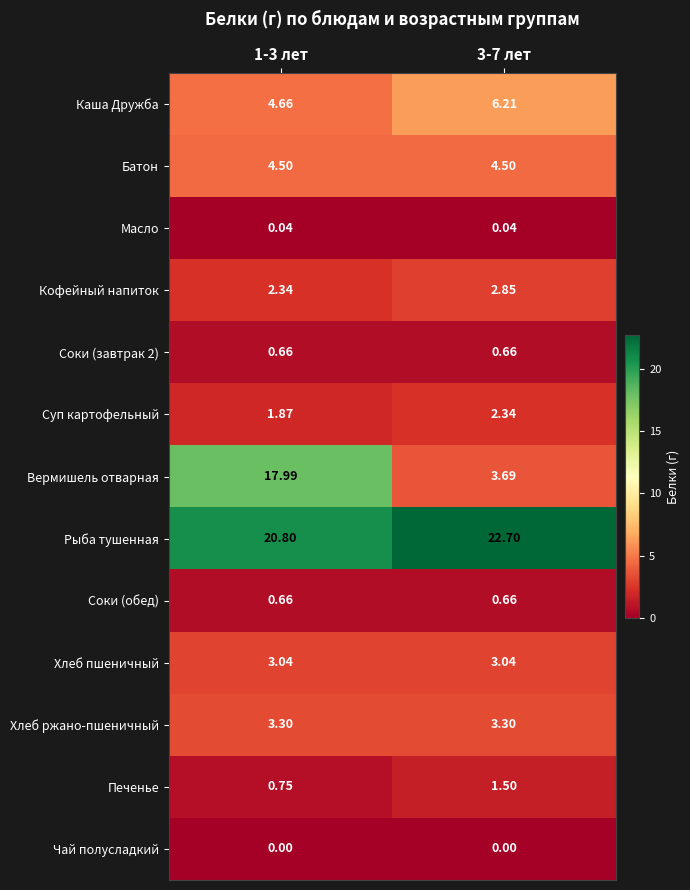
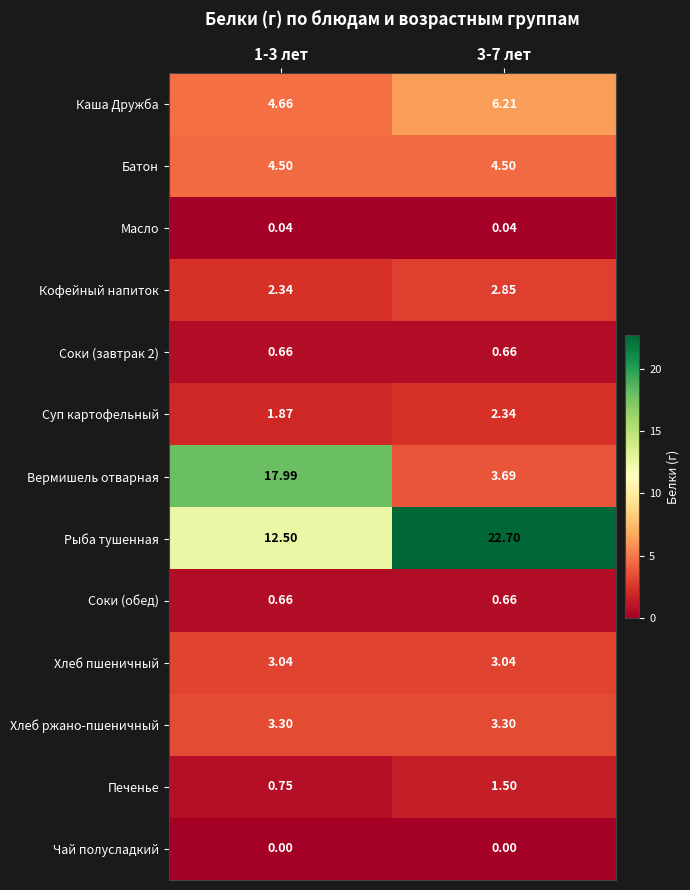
Рыба тушенная, 1-3 лет: 20.80 -> 12.50
